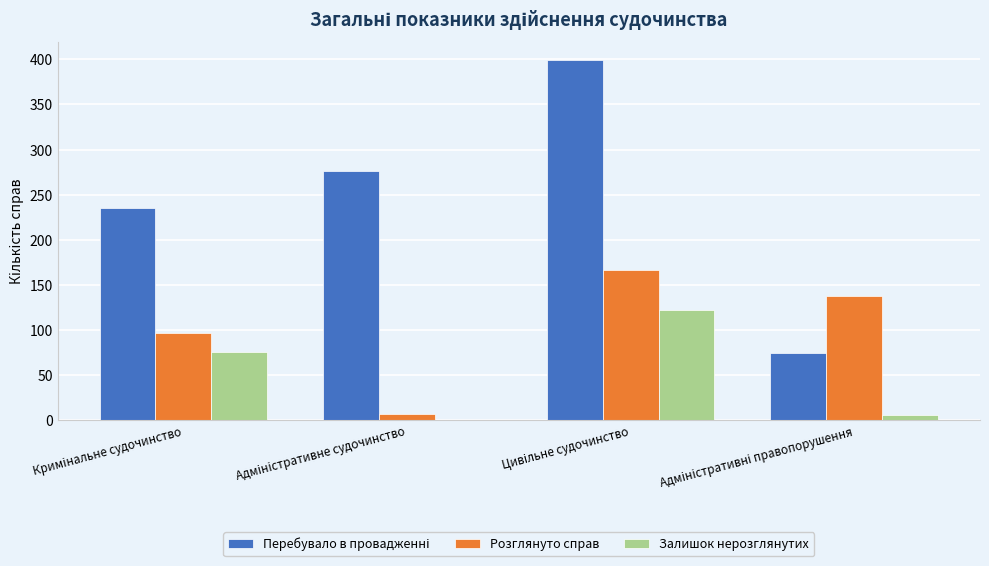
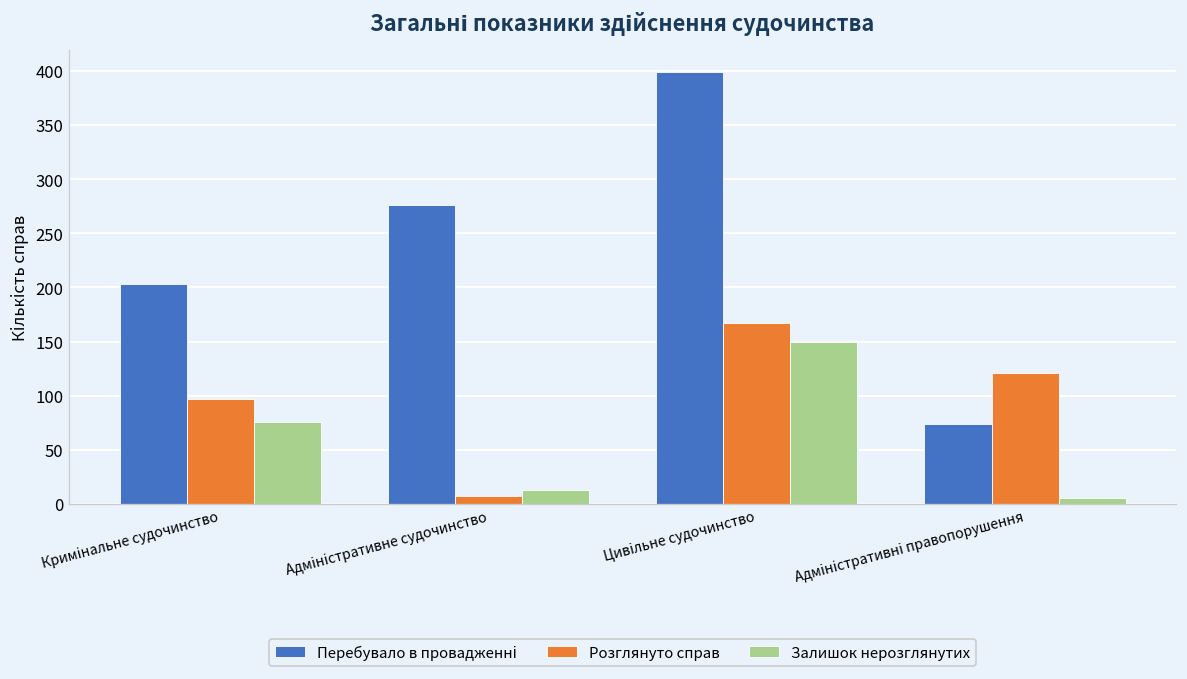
Перебувало в провадженні, Кримінальне судочинство: 240 -> 200
Залишок нерозглянутих, Адміністративне судочинство: 0 -> 10
Залишок нерозглянутих, Цивільне судочинство: 120 -> 150
Розглянуто справ, Адміністративні правопорушення: 140 -> 120
